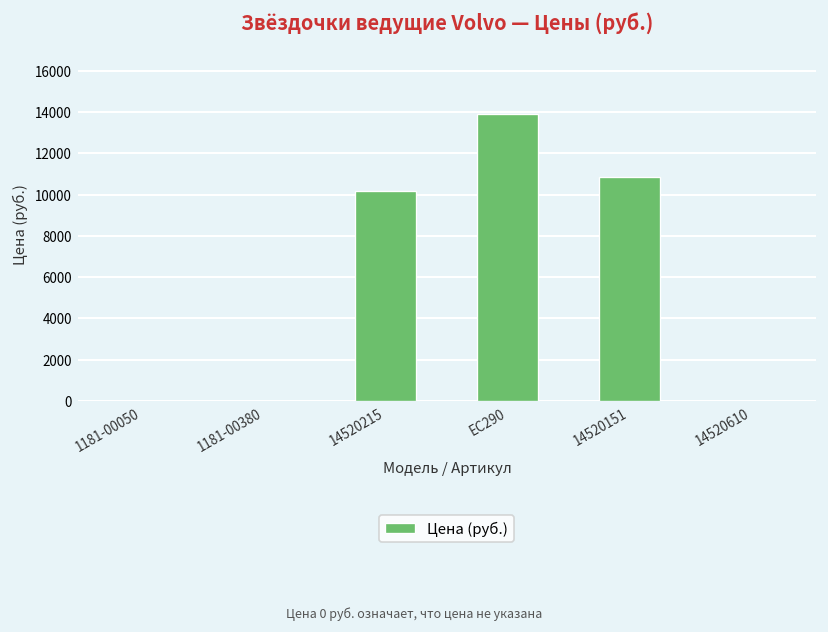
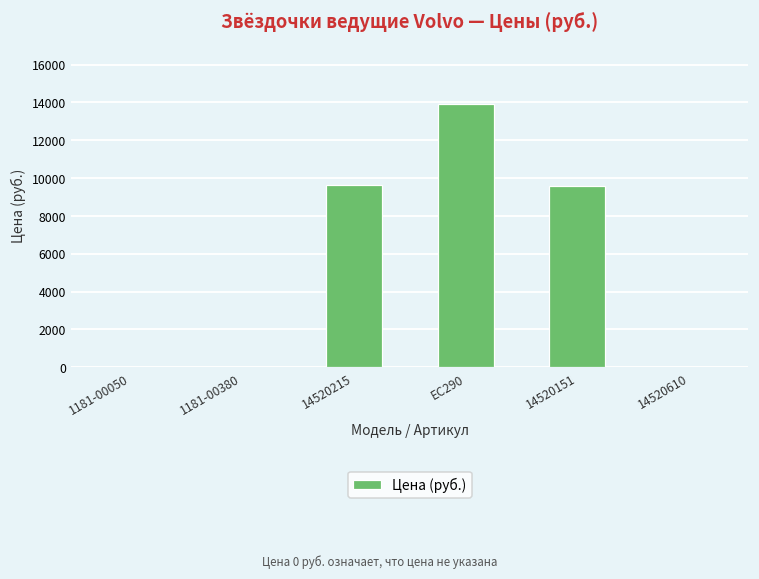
14520215: 10200 -> 9700
14520151: 10800 -> 9600
